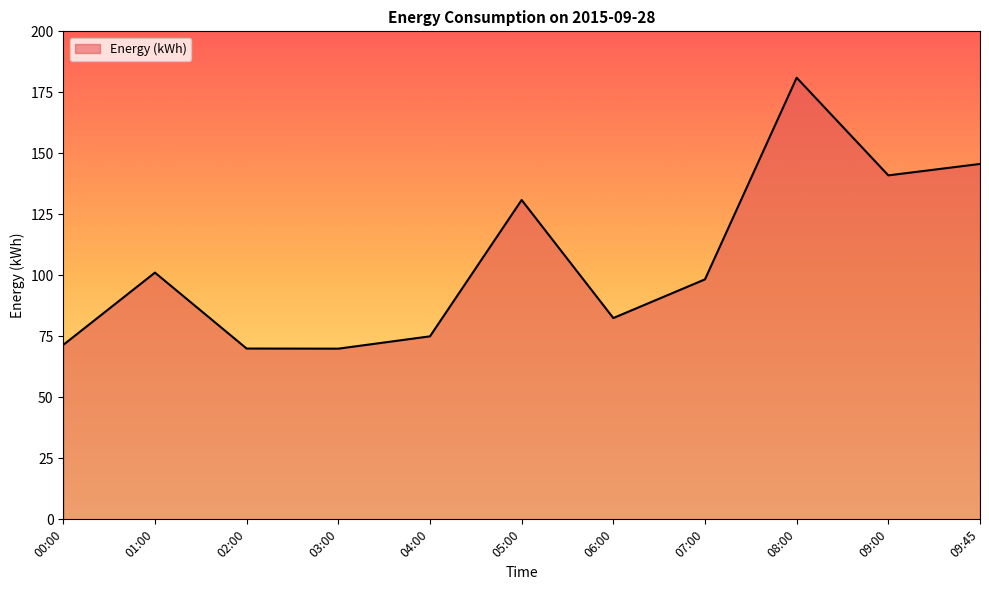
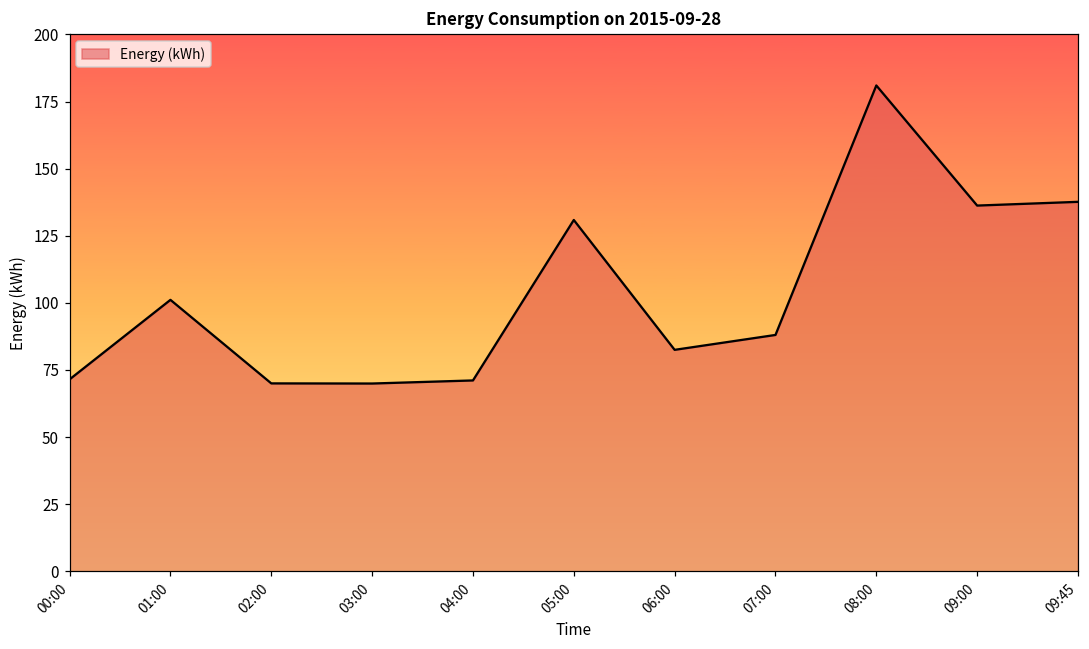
04:00: 75 -> 71
07:00: 98 -> 88
09:00: 141 -> 136
09:45: 146 -> 138
